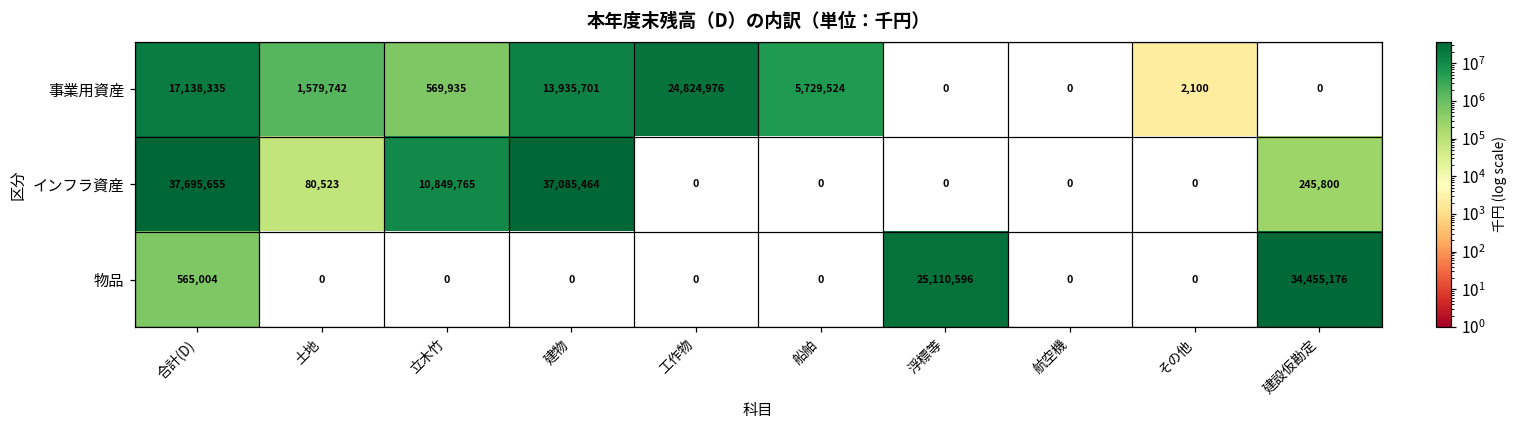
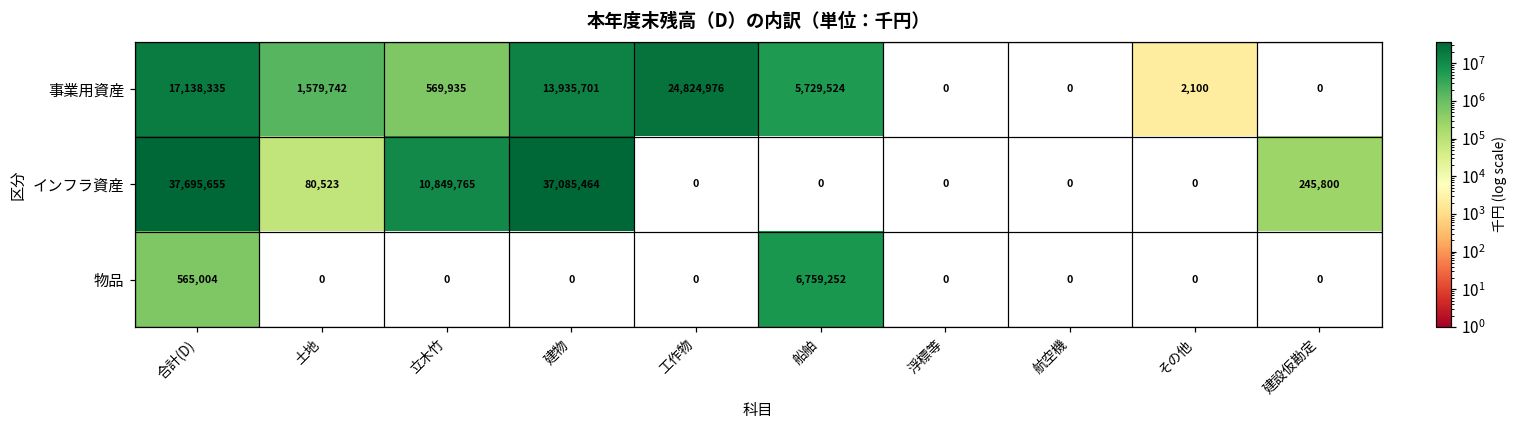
物品, 船舶: 0 -> 6,759,252
物品, 浮標等: 25,110,596 -> 0
物品, 建設仮勘定: 34,455,176 -> 0
